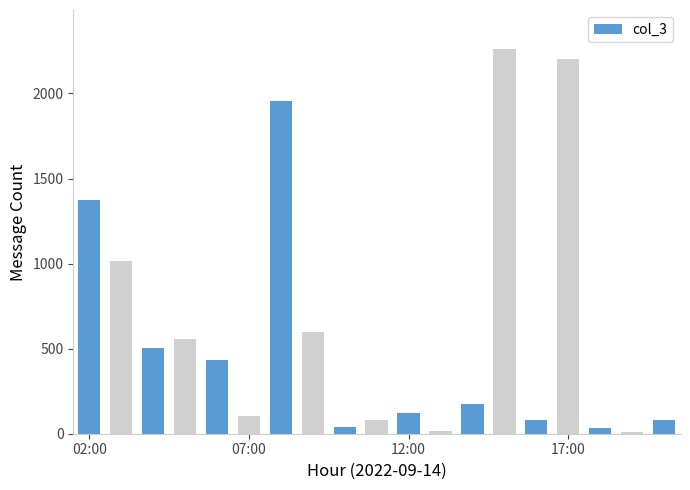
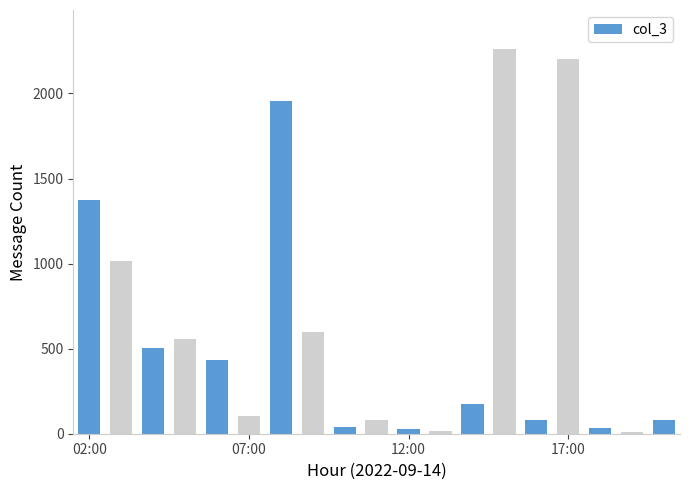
12:00: 120 -> 30
